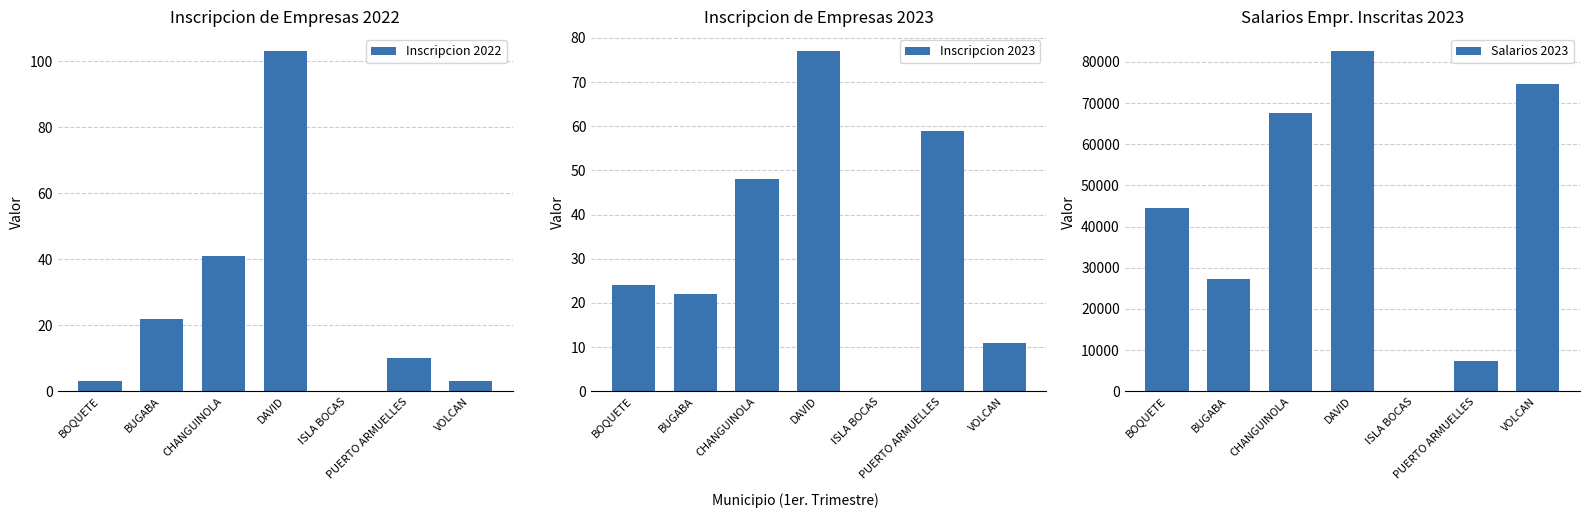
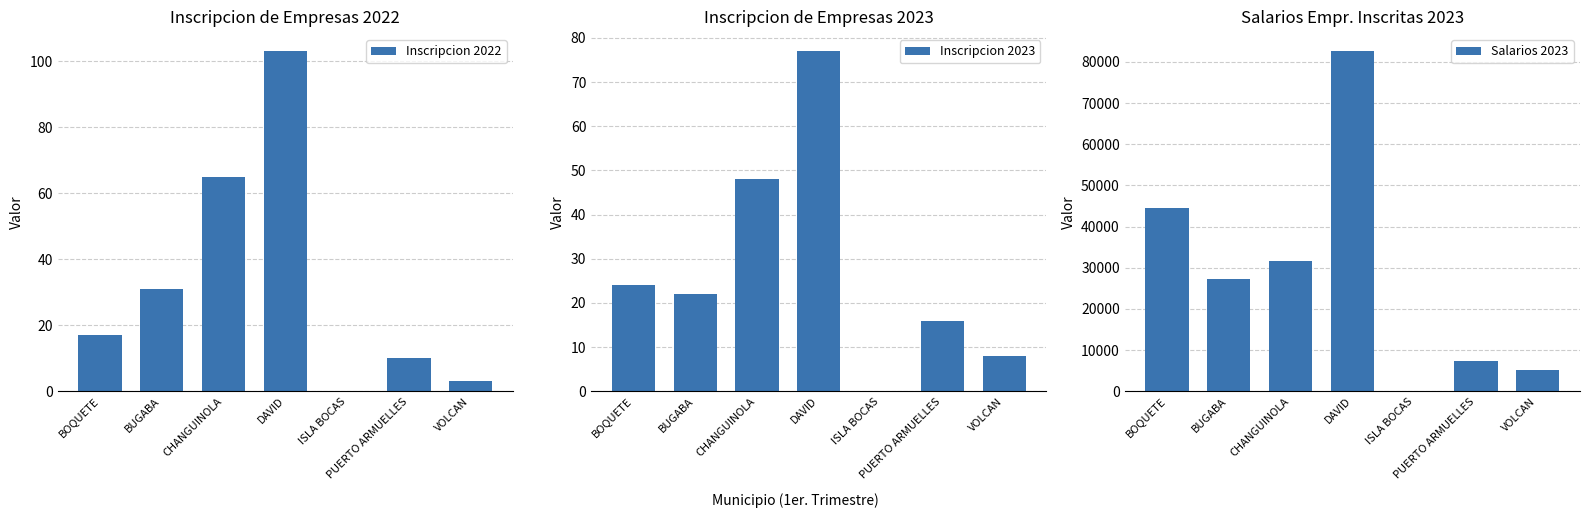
Inscripcion de Empresas 2022, BOQUETE: 3 -> 17
Inscripcion de Empresas 2022, BUGABA: 22 -> 31
Inscripcion de Empresas 2022, CHANGUINOLA: 41 -> 65
Inscripcion de Empresas 2023, PUERTO ARMUELLES: 59 -> 16
Inscripcion de Empresas 2023, VOLCAN: 11 -> 8
Salarios Empr. Inscritas 2023, CHANGUINOLA: 68000 -> 32000
Salarios Empr. Inscritas 2023, VOLCAN: 75000 -> 5000
